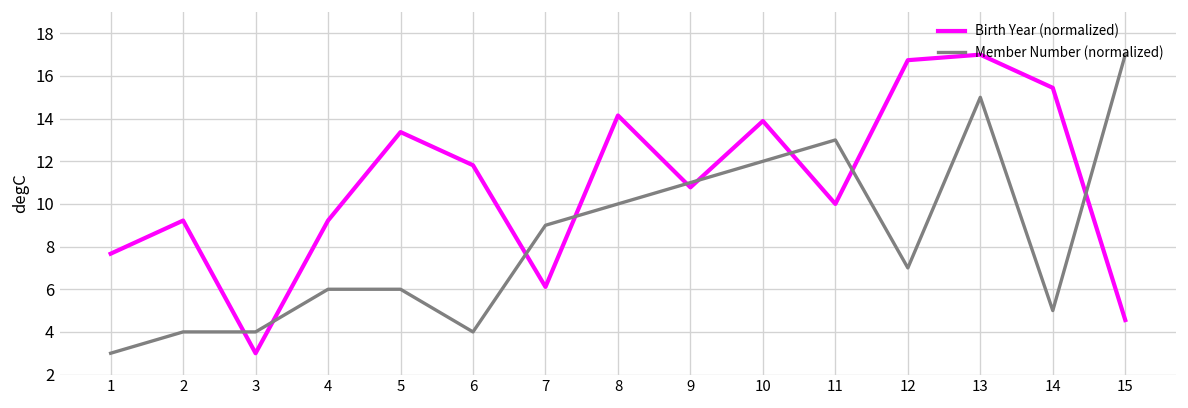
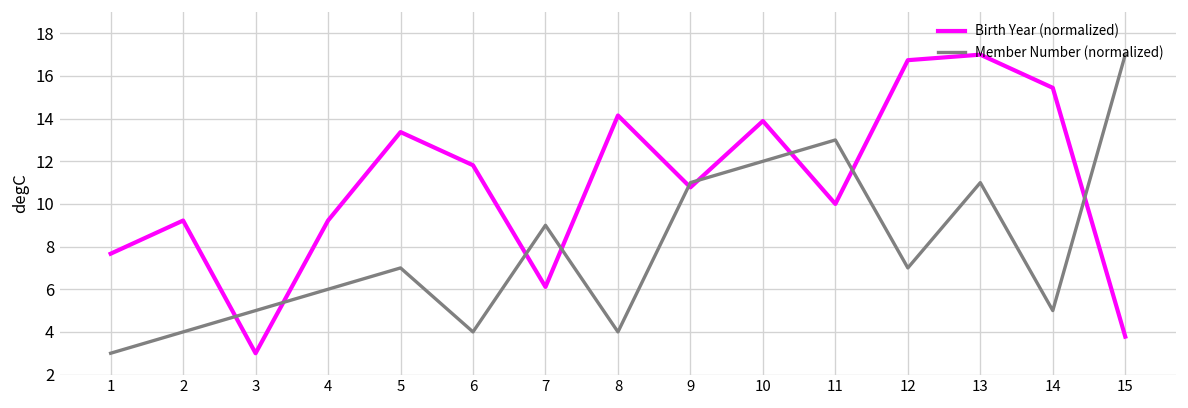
Member Number (normalized), 3: 4.0 -> 5.0
Member Number (normalized), 5: 6.0 -> 7.0
Member Number (normalized), 8: 10.0 -> 4.0
Member Number (normalized), 13: 15.0 -> 11.0
Birth Year (normalized), 15: 4.6 -> 3.8
